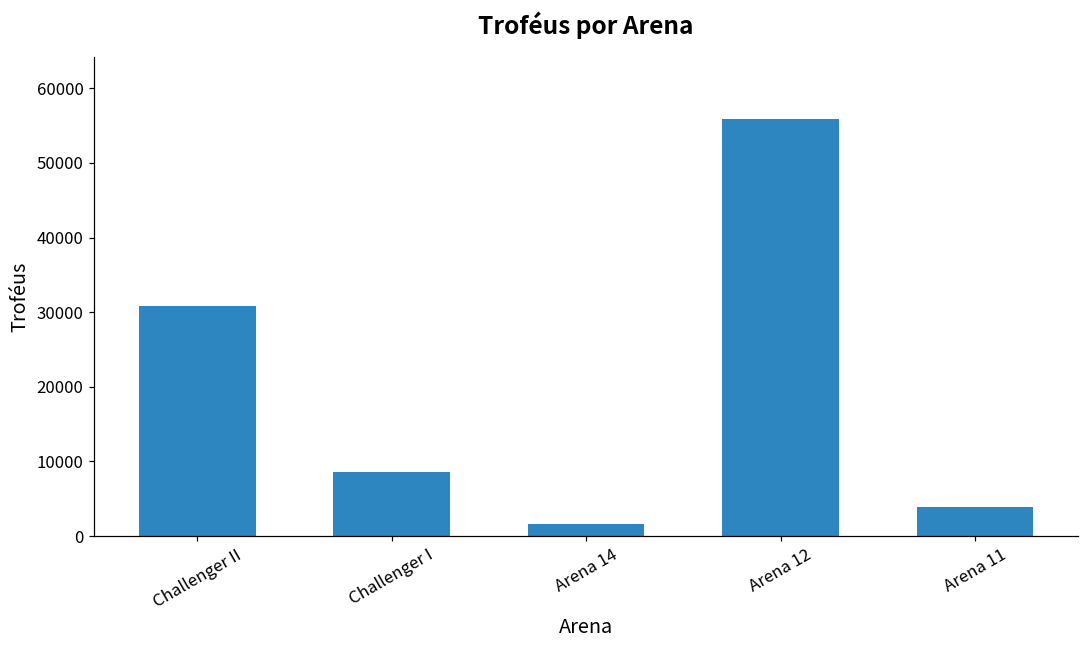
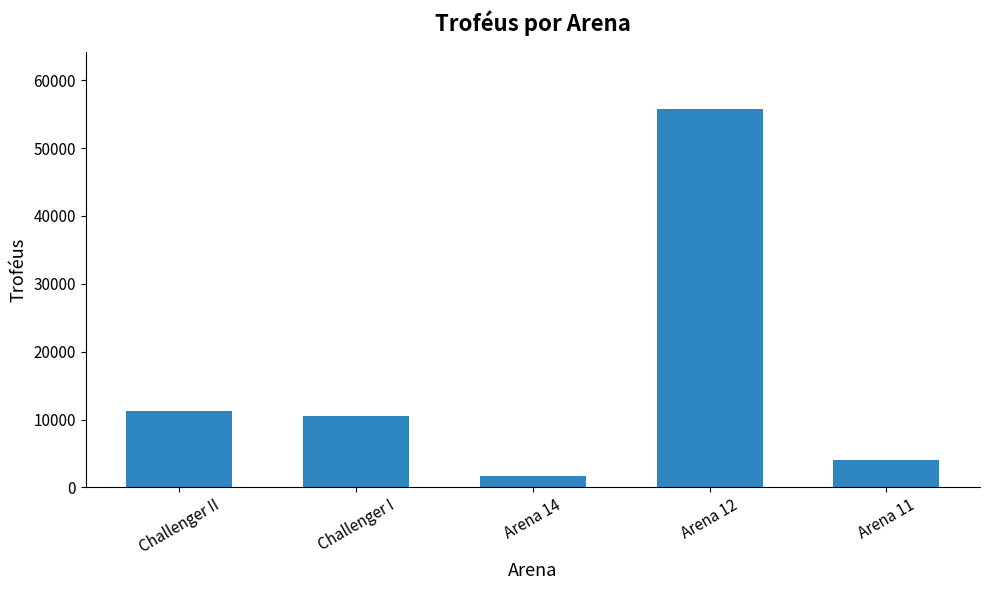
Challenger II: 31000 -> 11000
Challenger I: 9000 -> 10000
